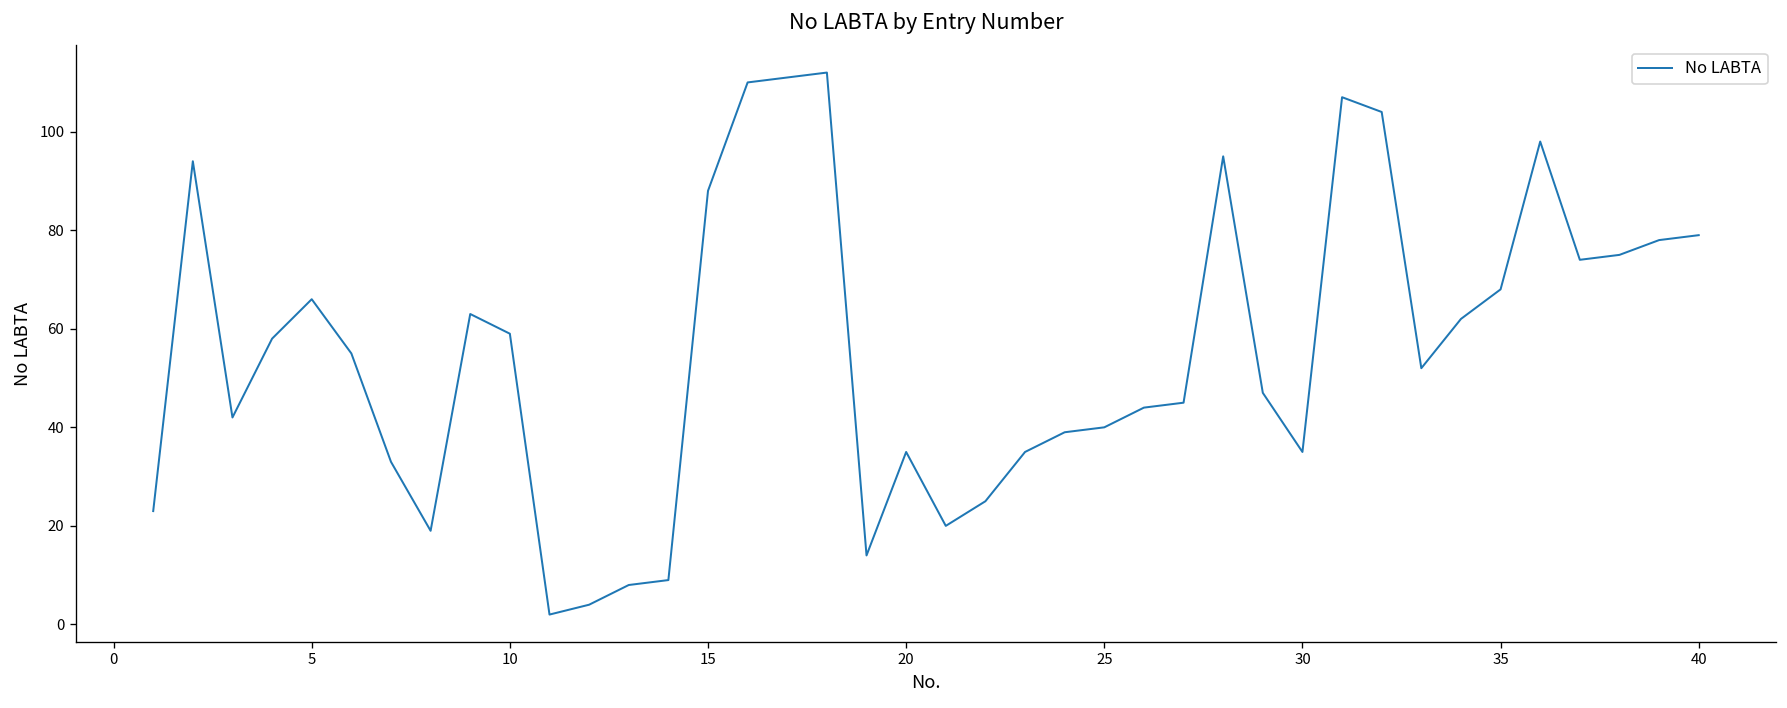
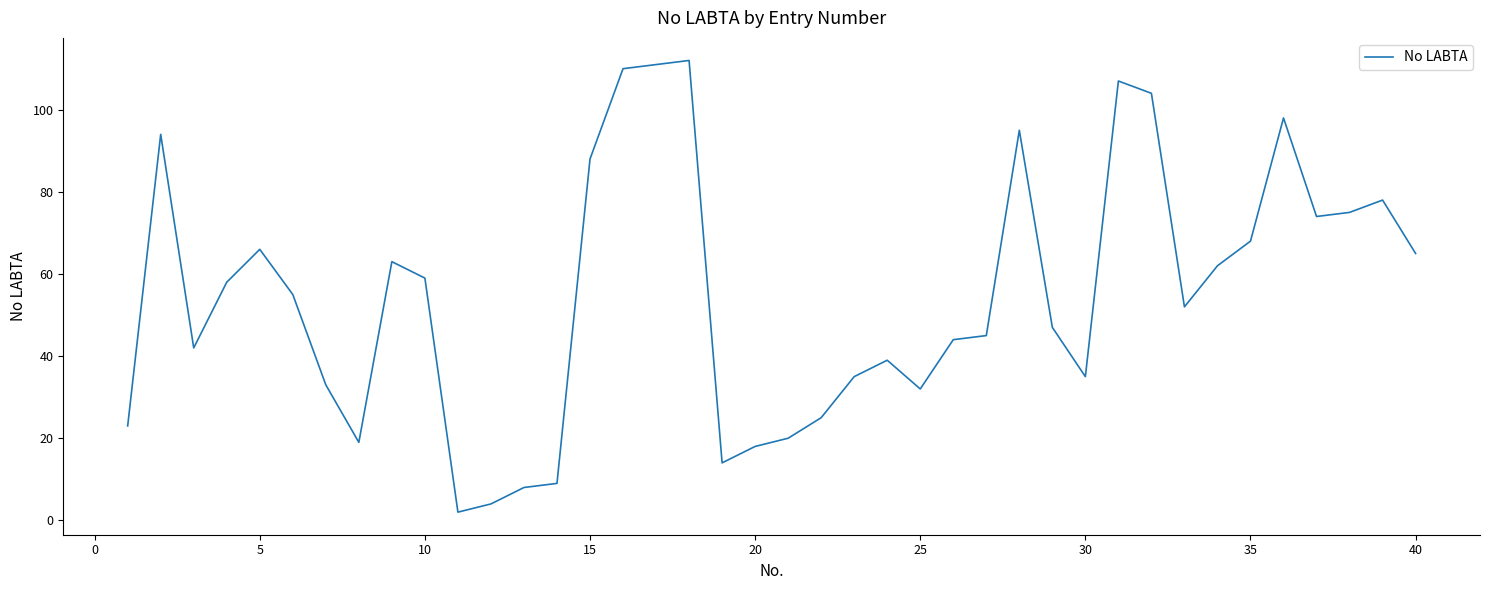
20: 35 -> 18
25: 40 -> 32
40: 79 -> 65
